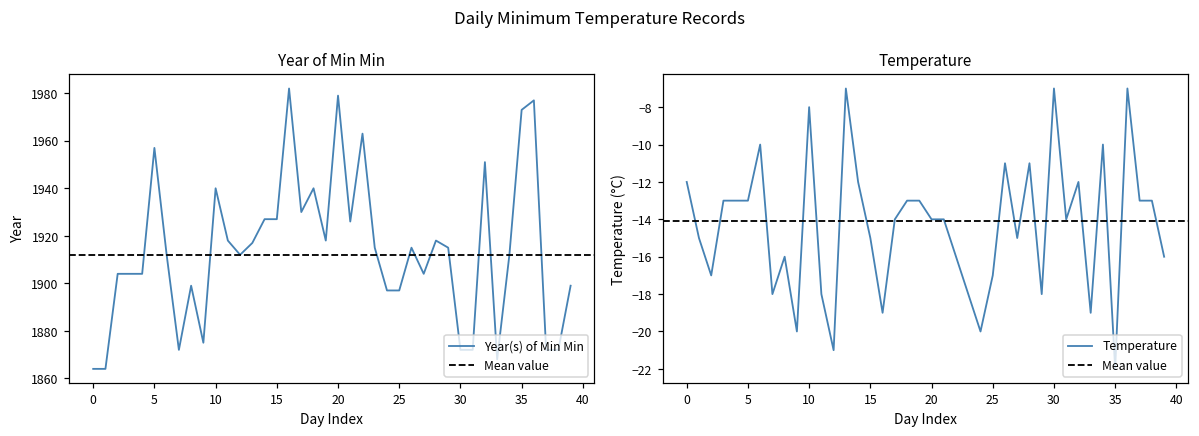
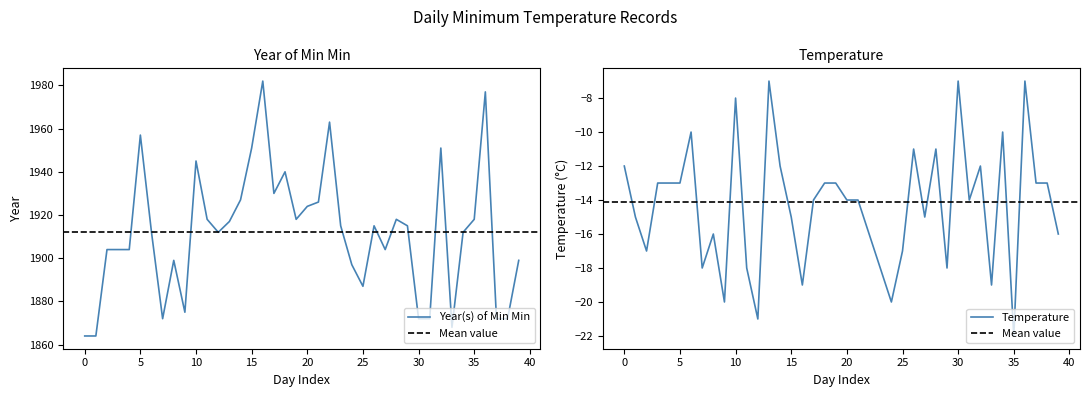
Year of Min Min, 10: 1940 -> 1945
Year of Min Min, 15: 1927 -> 1951
Year of Min Min, 20: 1979 -> 1924
Year of Min Min, 25: 1897 -> 1887
Year of Min Min, 35: 1973 -> 1918
